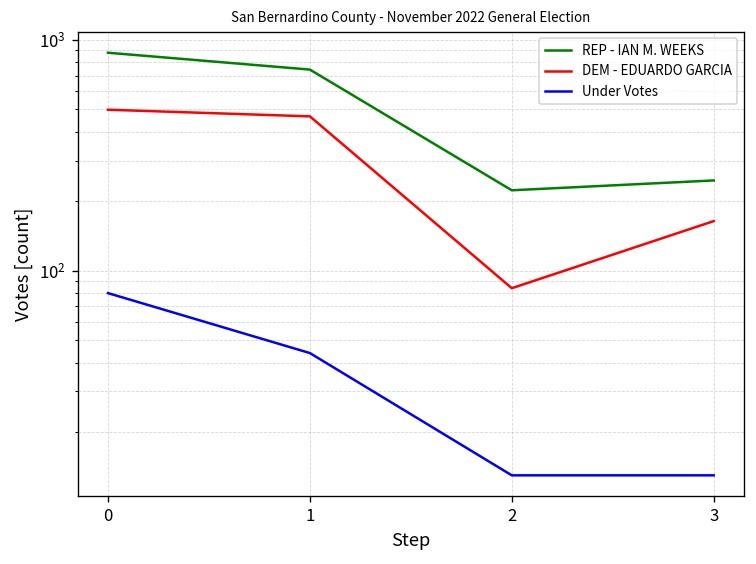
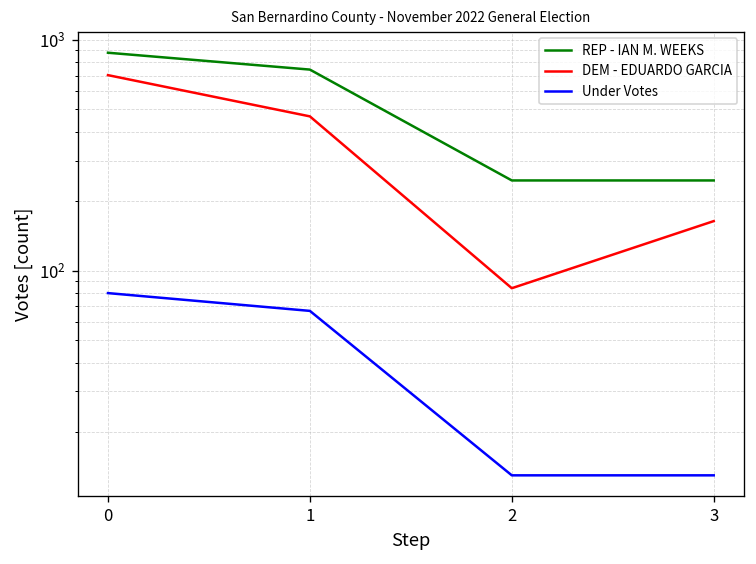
DEM - EDUARDO GARCIA, 0: 500 -> 700
Under Votes, 1: 44 -> 67
REP - IAN M. WEEKS, 2: 220 -> 250
